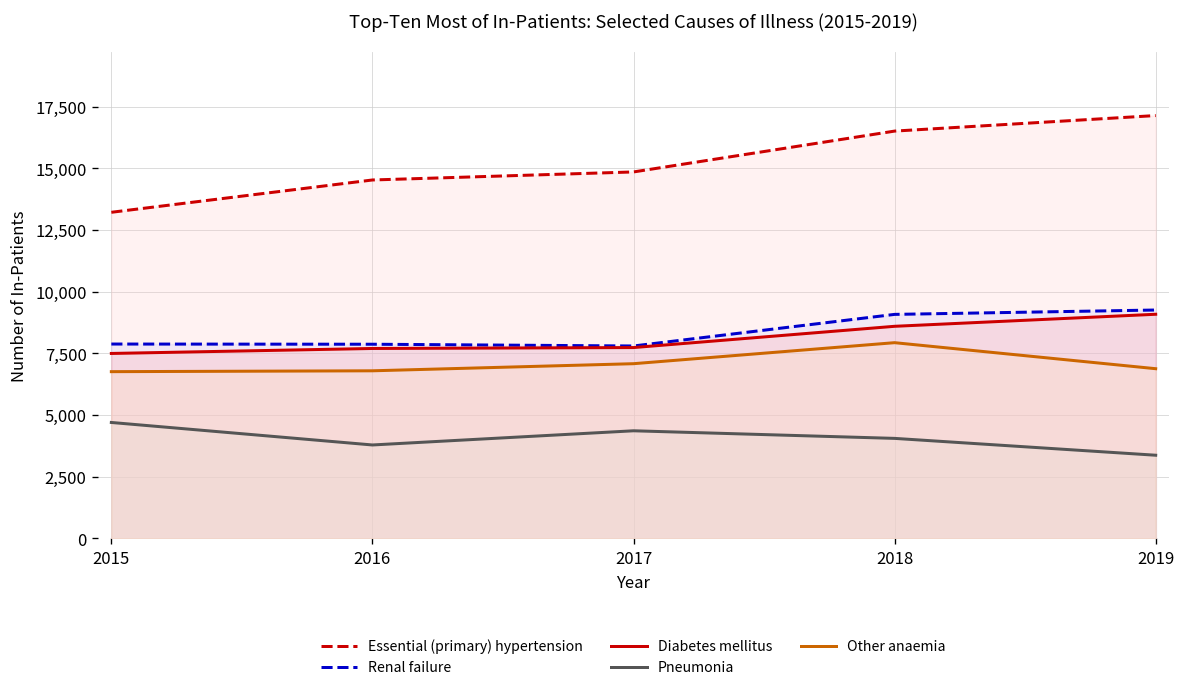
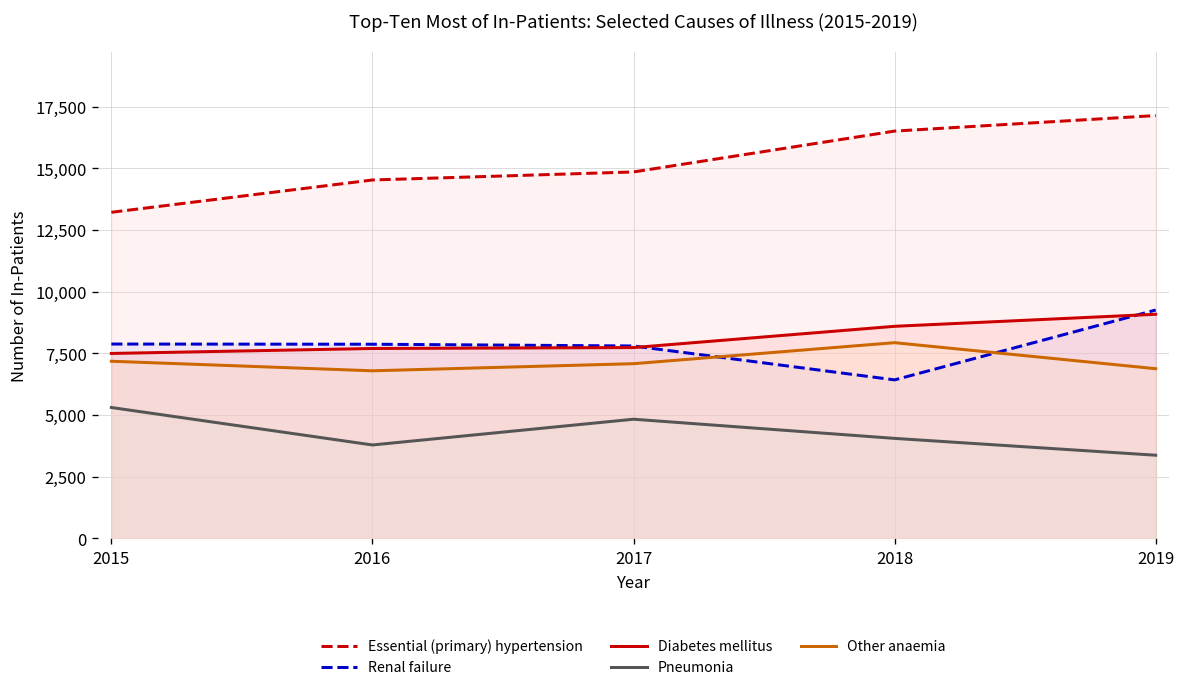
Pneumonia, 2015: 4,700 -> 5,300
Other anaemia, 2015: 6,800 -> 7,200
Pneumonia, 2017: 4,400 -> 4,800
Renal failure, 2018: 9,100 -> 6,400
